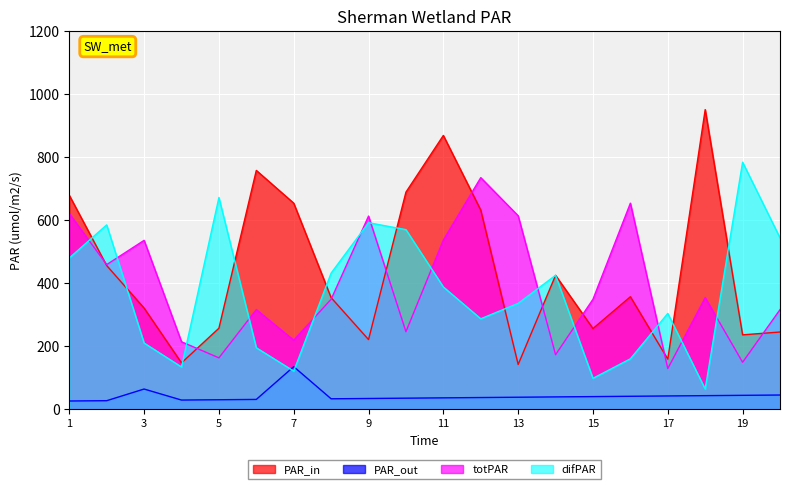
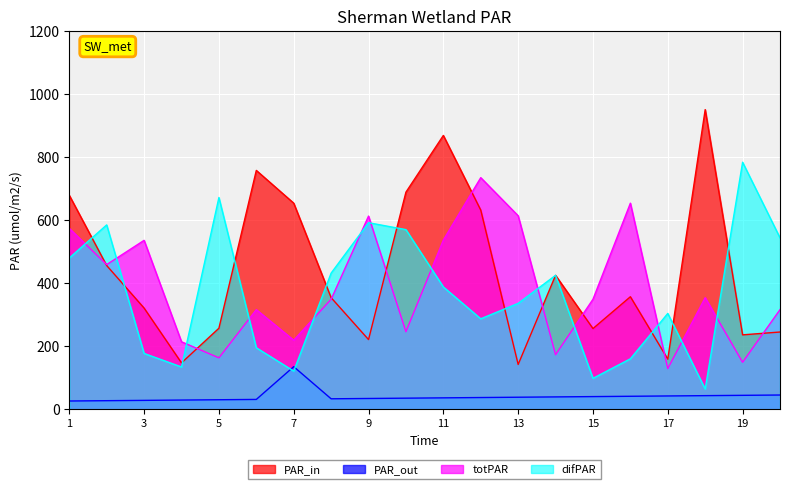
totPAR, 1: 620 -> 570
PAR_out, 3: 60 -> 30
difPAR, 3: 210 -> 180
